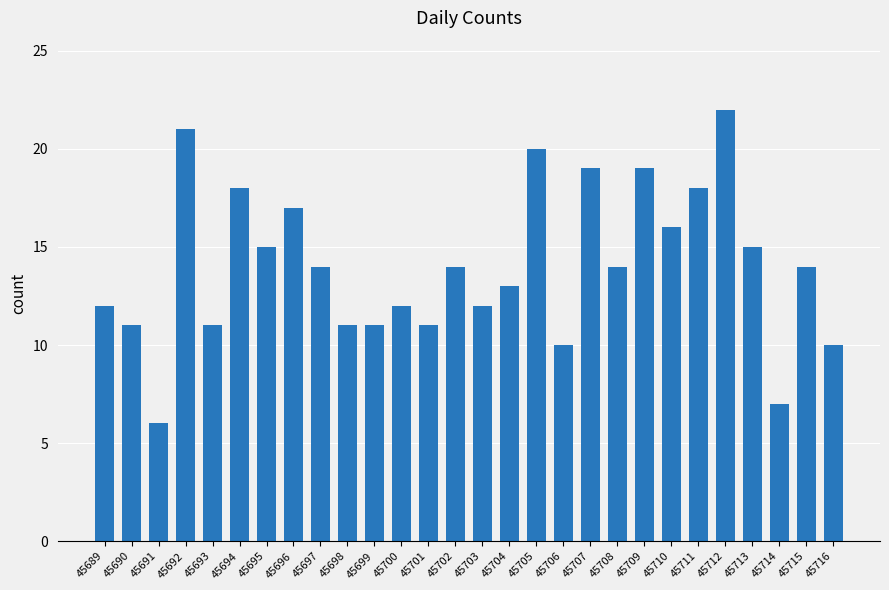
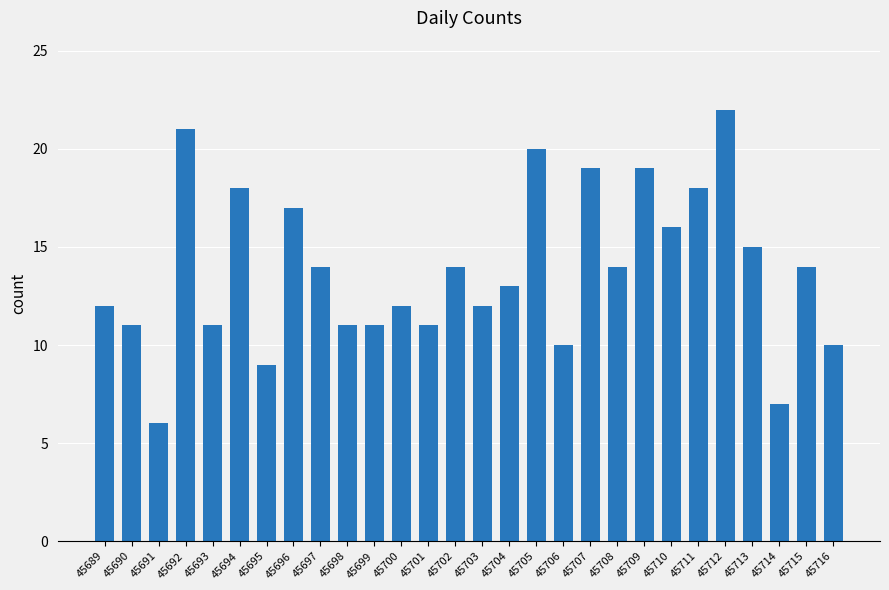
45695: 15 -> 9
